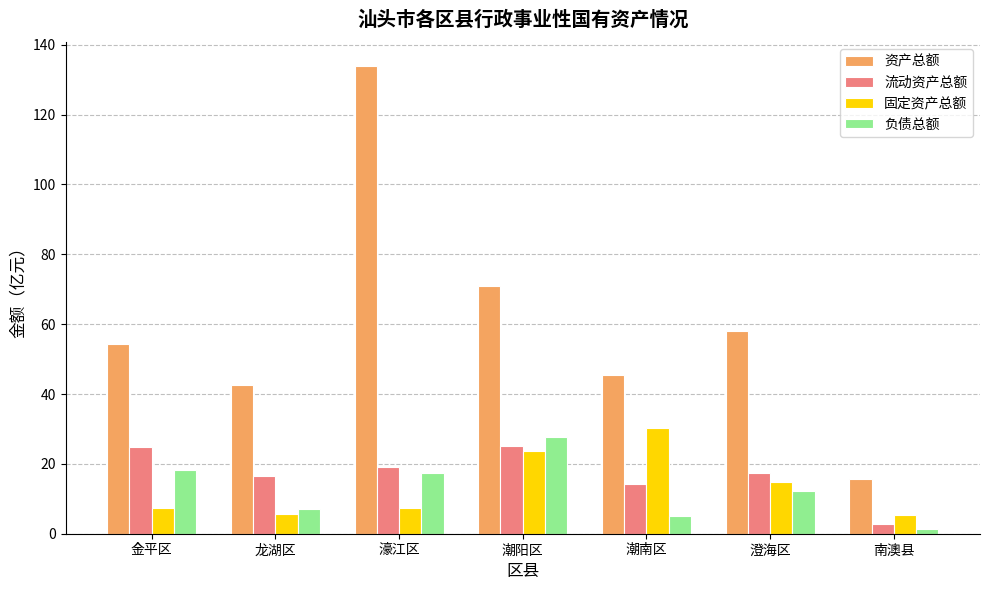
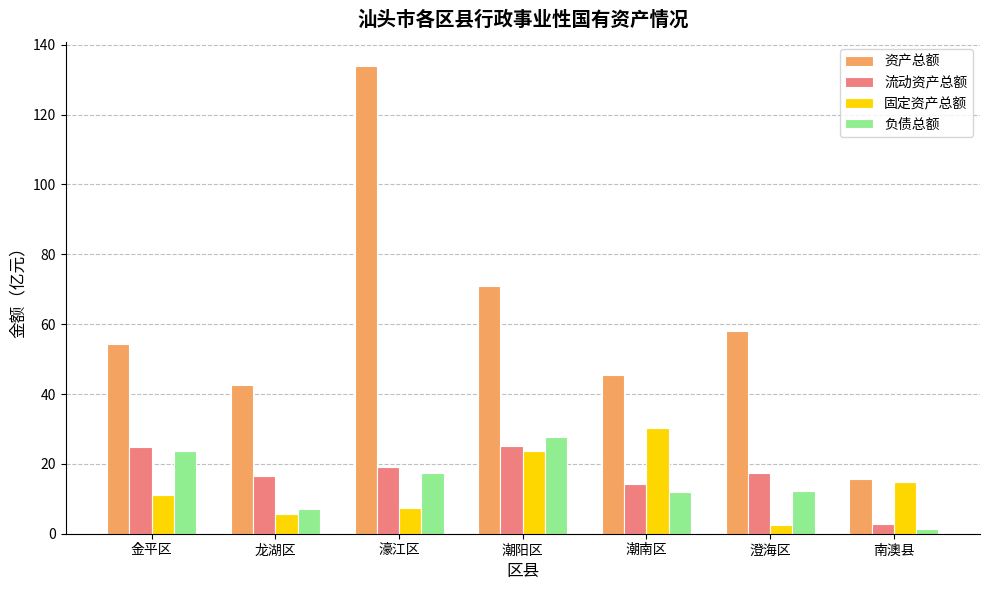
固定资产总额, 金平区: 7 -> 11
负债总额, 金平区: 18 -> 24
负债总额, 潮南区: 5 -> 12
固定资产总额, 澄海区: 15 -> 2
固定资产总额, 南澳县: 5 -> 15
